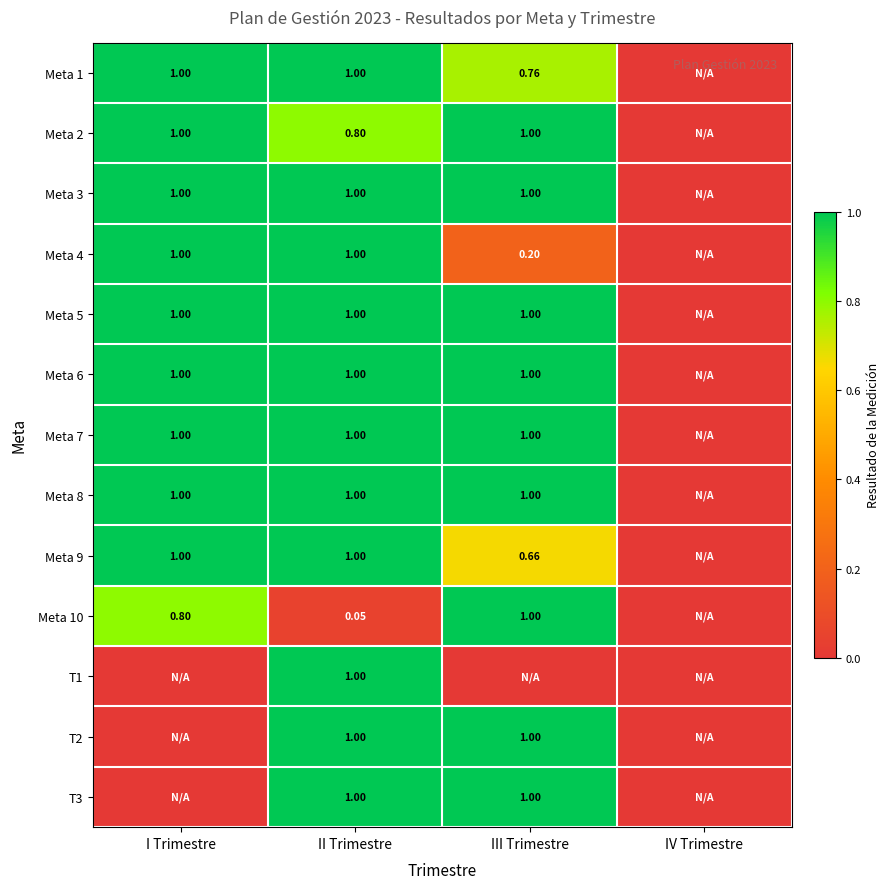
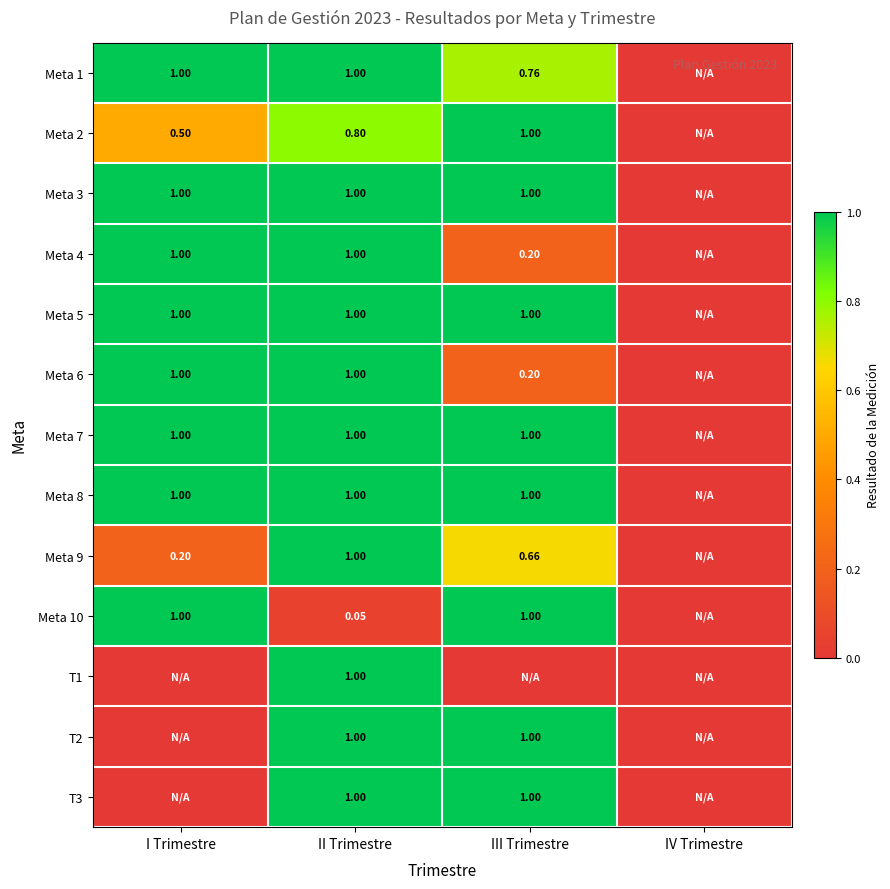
Meta 2, I Trimestre: 1.00 -> 0.50
Meta 6, III Trimestre: 1.00 -> 0.20
Meta 9, I Trimestre: 1.00 -> 0.20
Meta 10, I Trimestre: 0.80 -> 1.00
